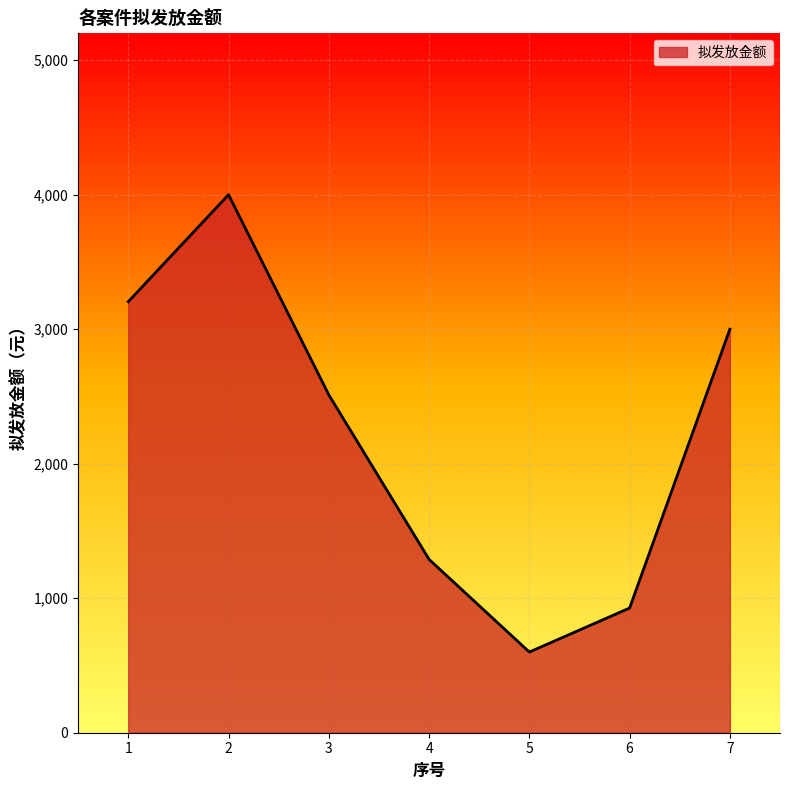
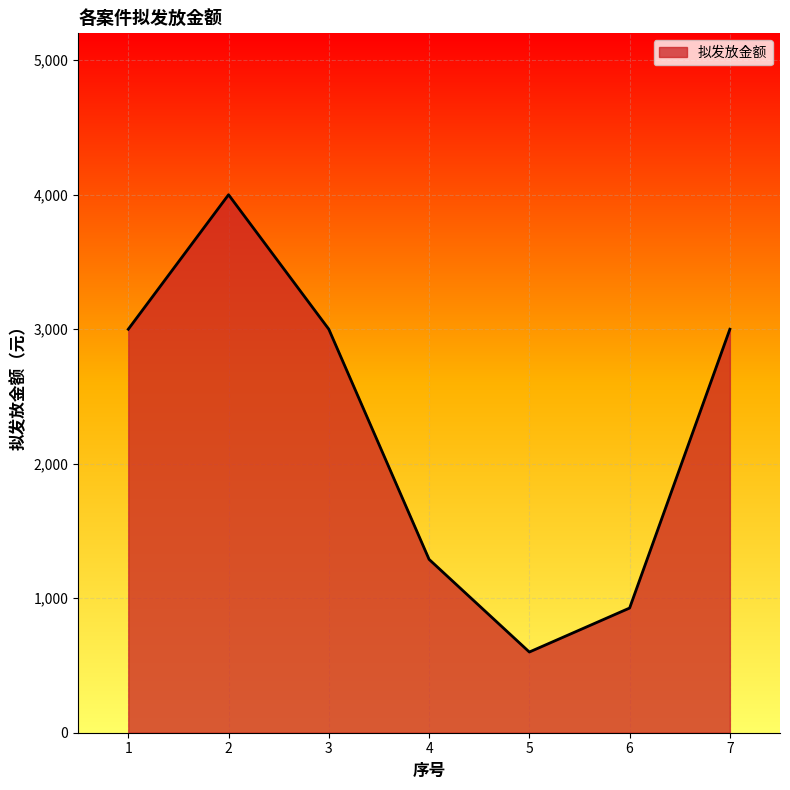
1: 3,210 -> 3,000
3: 2,510 -> 3,000
